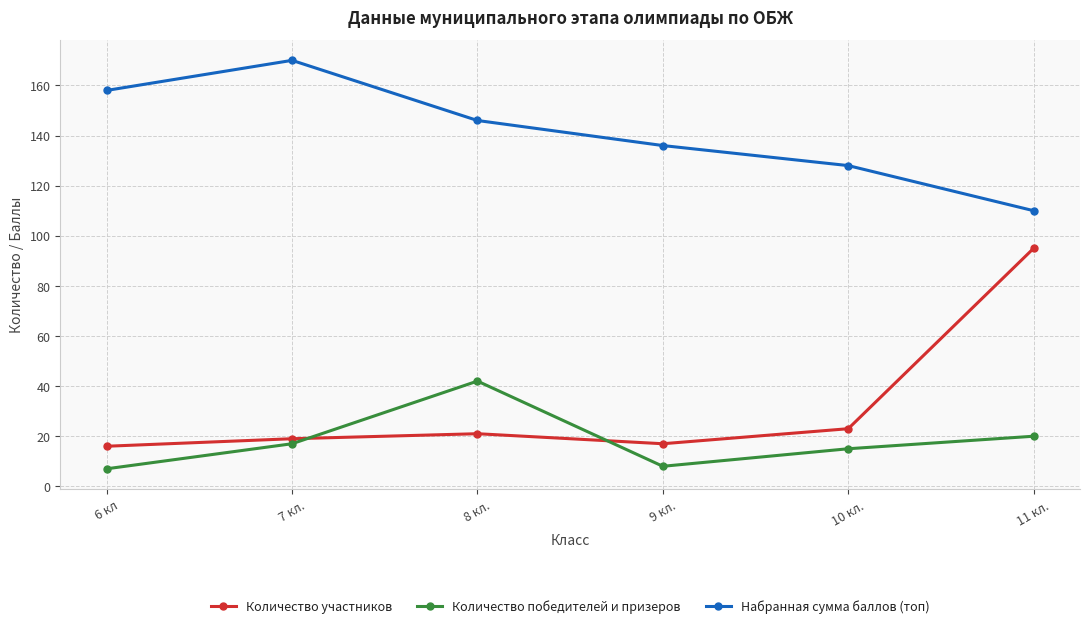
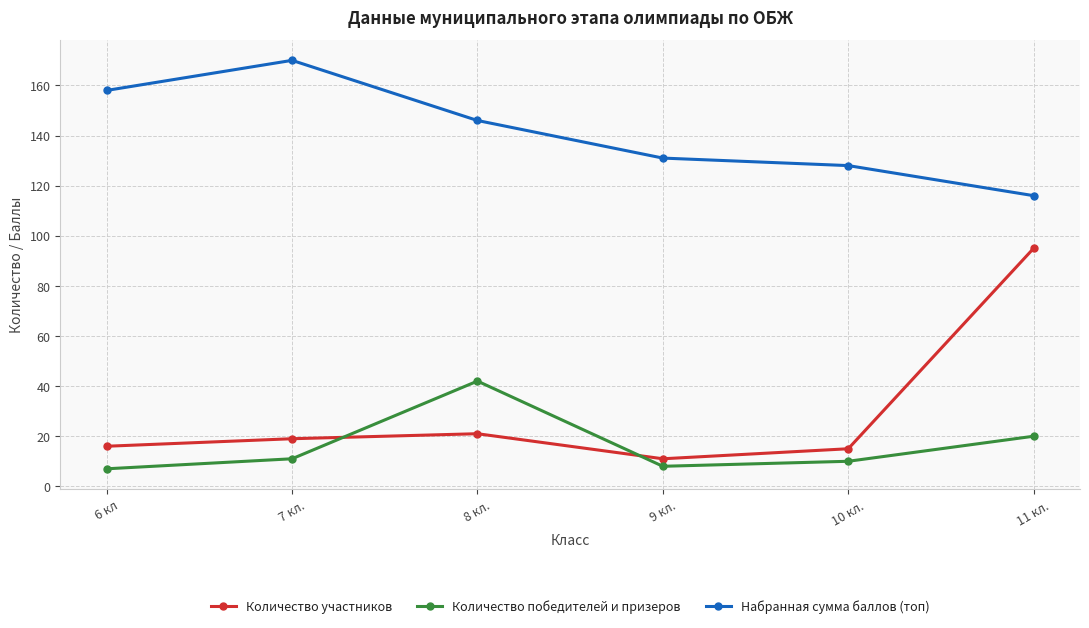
Количество победителей и призеров, 7 кл.: 17 -> 11
Количество участников, 9 кл.: 17 -> 11
Набранная сумма баллов (топ), 9 кл.: 136 -> 131
Количество участников, 10 кл.: 23 -> 15
Количество победителей и призеров, 10 кл.: 15 -> 10
Набранная сумма баллов (топ), 11 кл.: 110 -> 116
